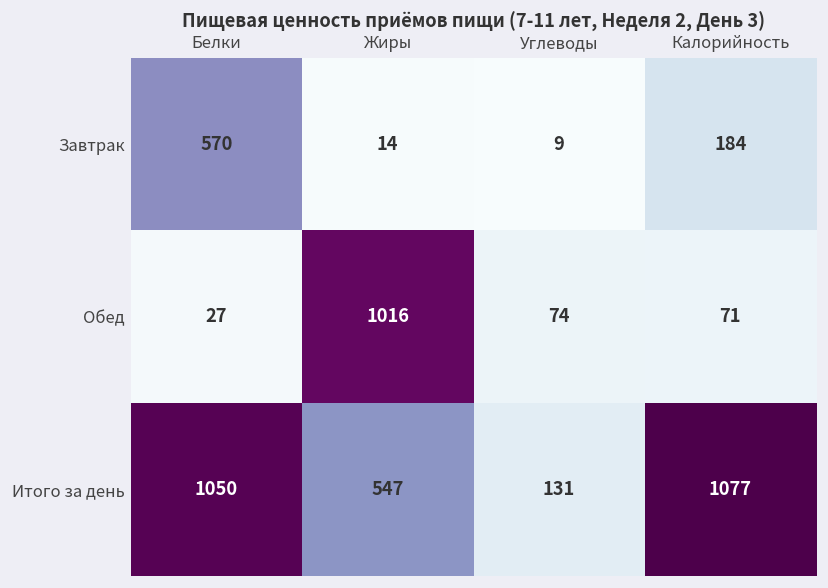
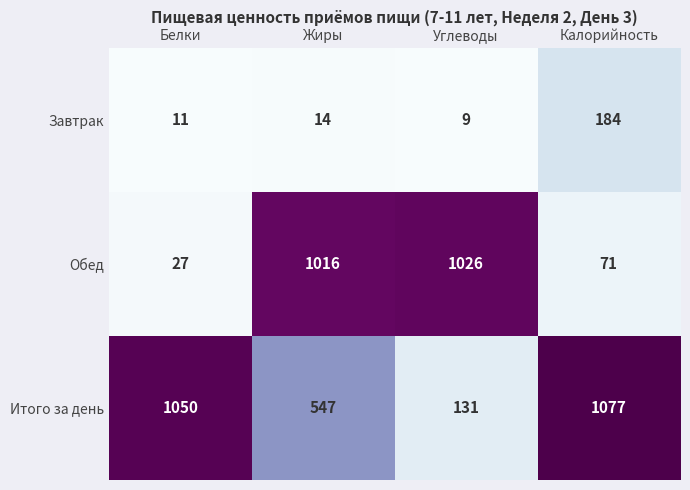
Завтрак, Белки: 570 -> 11
Обед, Углеводы: 74 -> 1026
